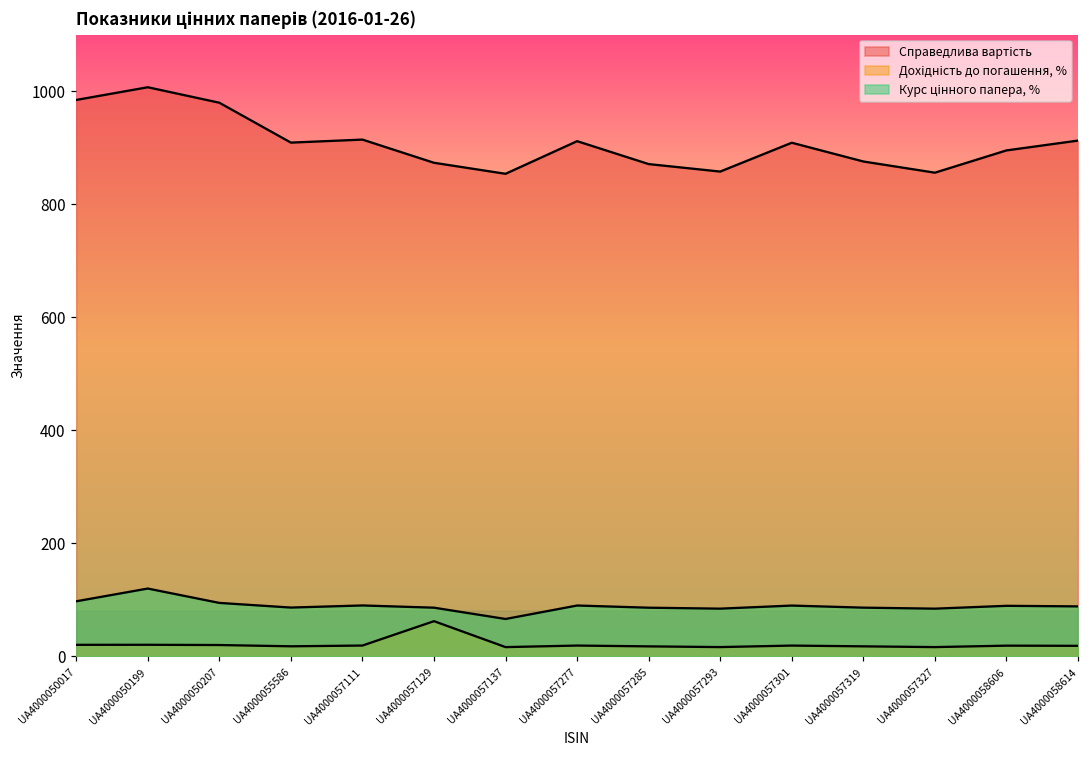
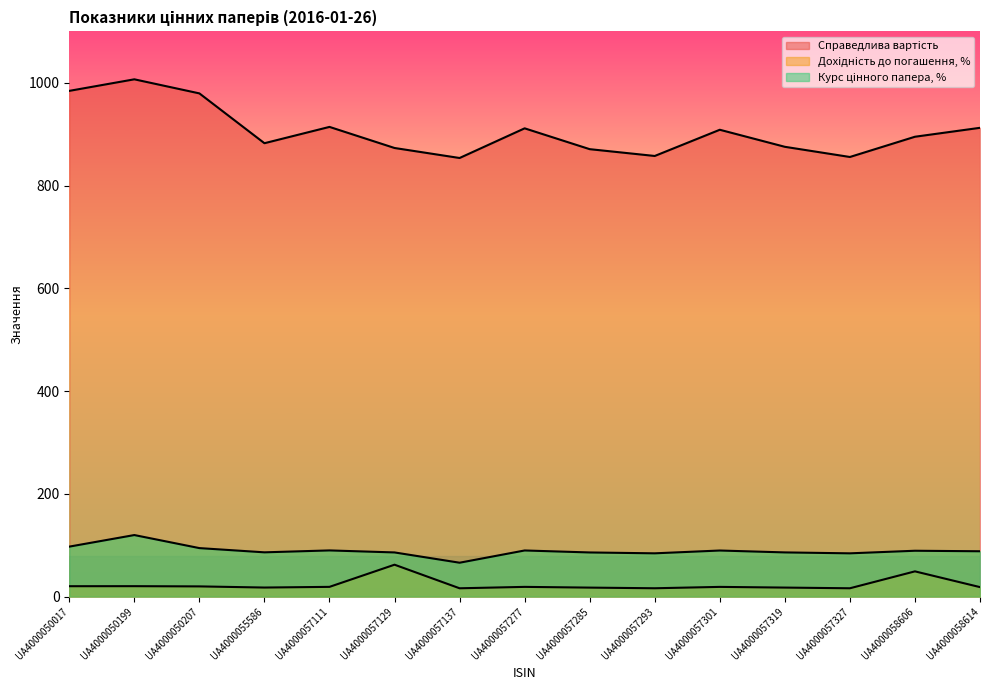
Справедлива вартість, UA4000055586: 910 -> 880
Дохідність до погашення, %, UA4000058606: 20 -> 50
